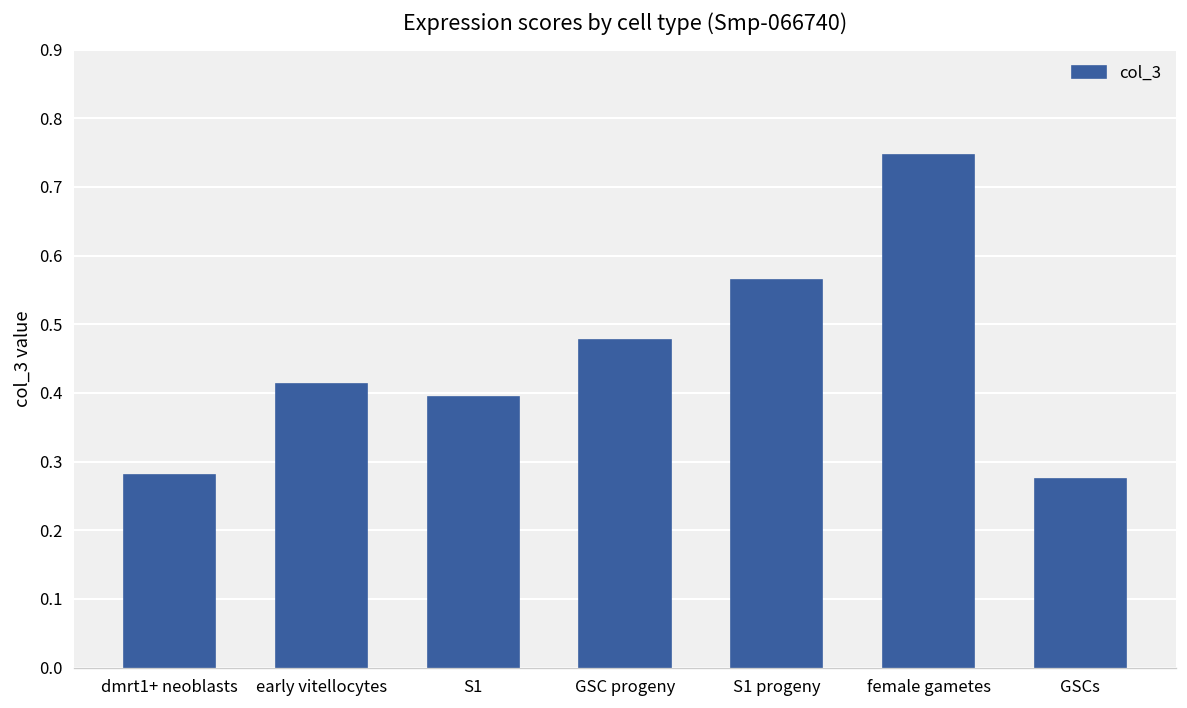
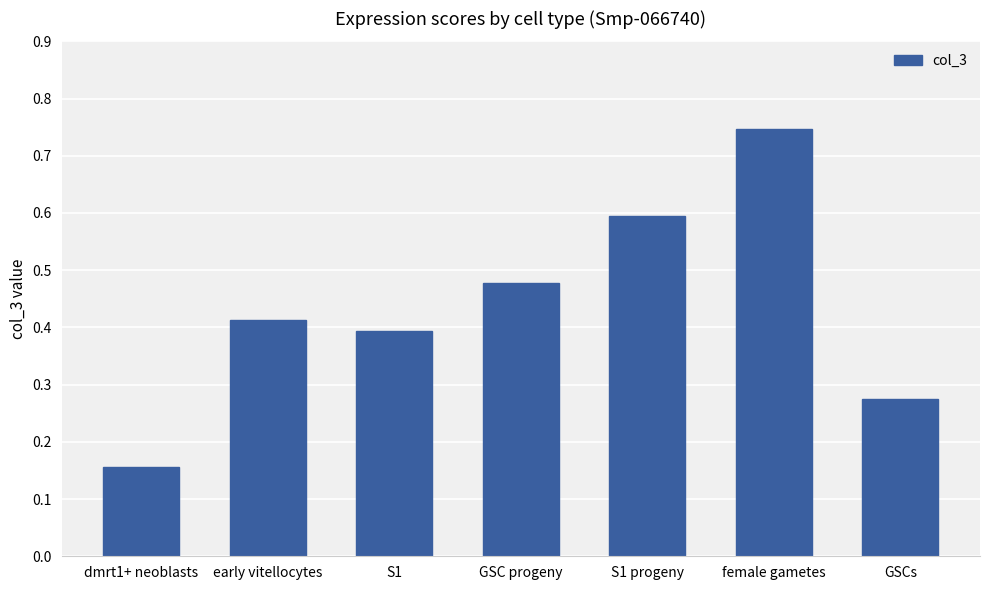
dmrt1+ neoblasts: 0.28 -> 0.16
S1 progeny: 0.56 -> 0.59
